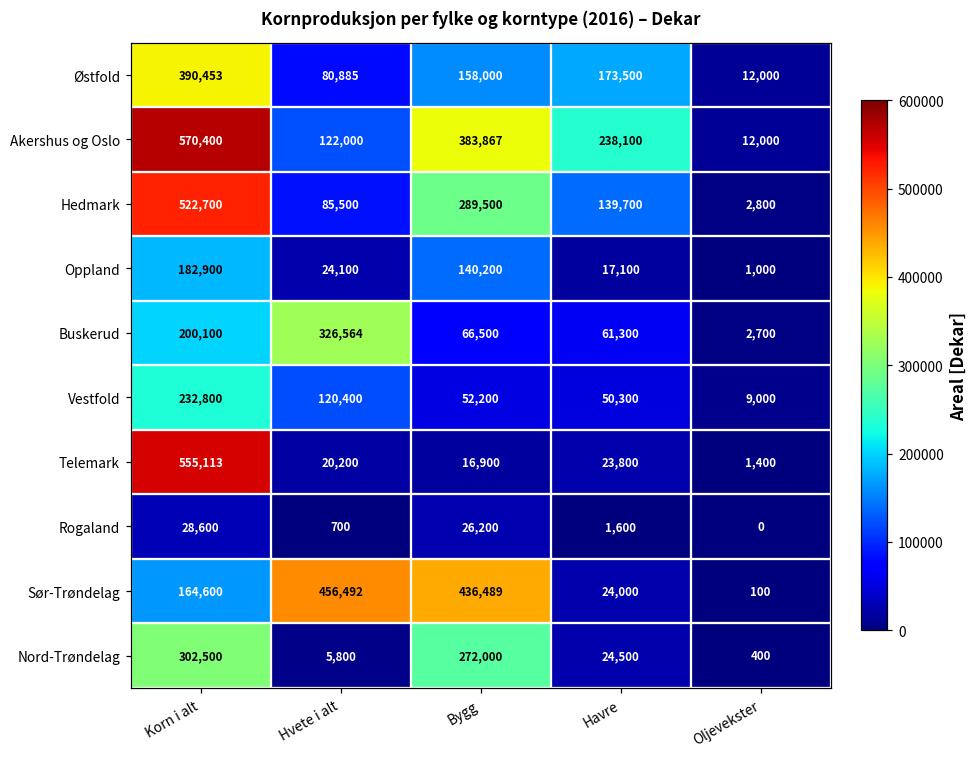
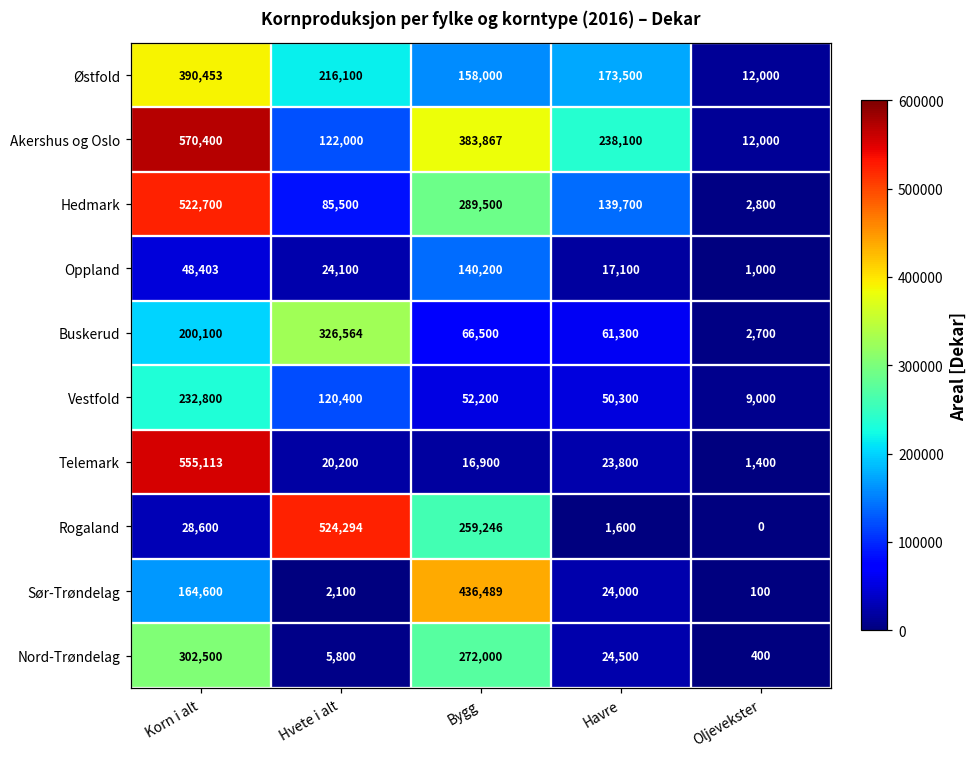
Østfold, Hvete i alt: 80,885 -> 216,100
Oppland, Korn i alt: 182,900 -> 48,403
Rogaland, Hvete i alt: 700 -> 524,294
Rogaland, Bygg: 26,200 -> 259,246
Sør-Trøndelag, Hvete i alt: 456,492 -> 2,100
